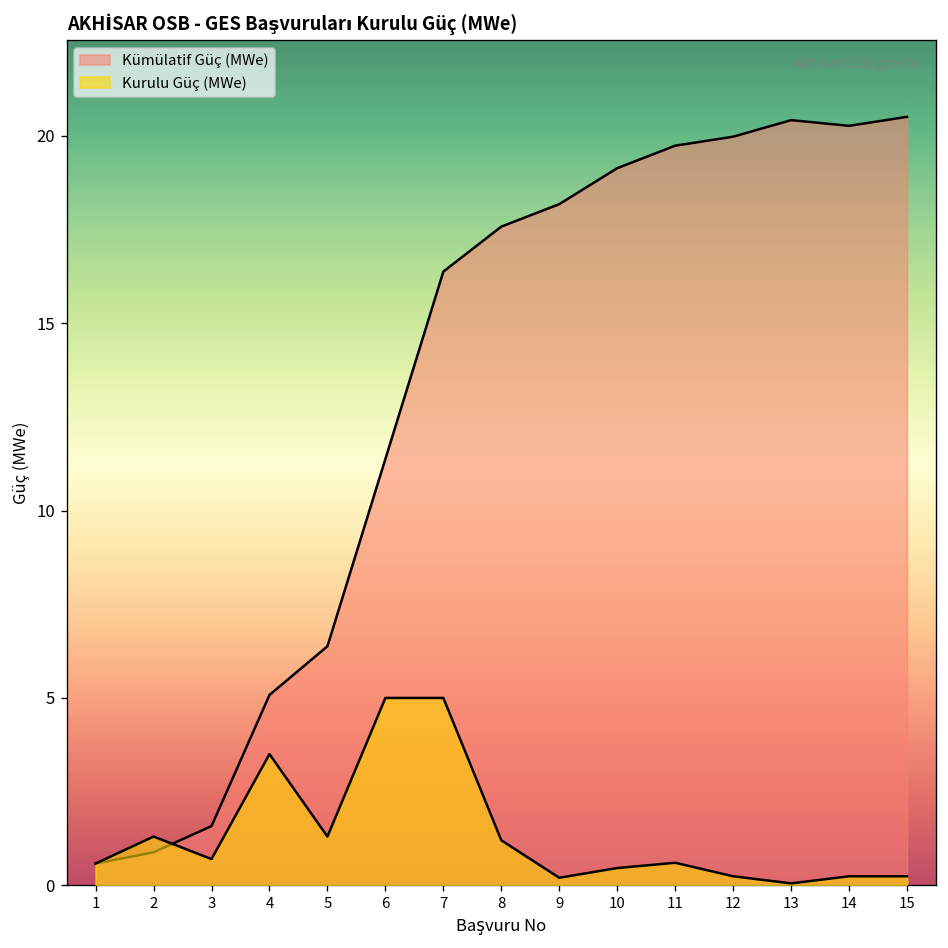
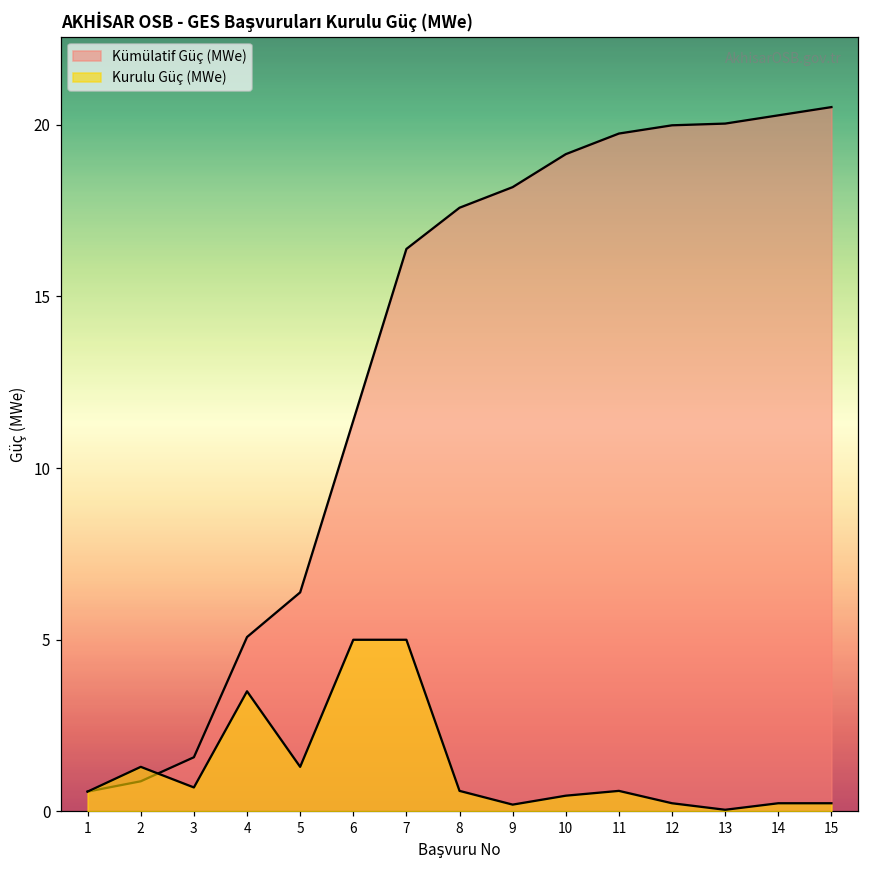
Kurulu Güç (MWe), 8: 1.2 -> 0.6
Kümülatif Güç (MWe), 13: 20.4 -> 20.0
